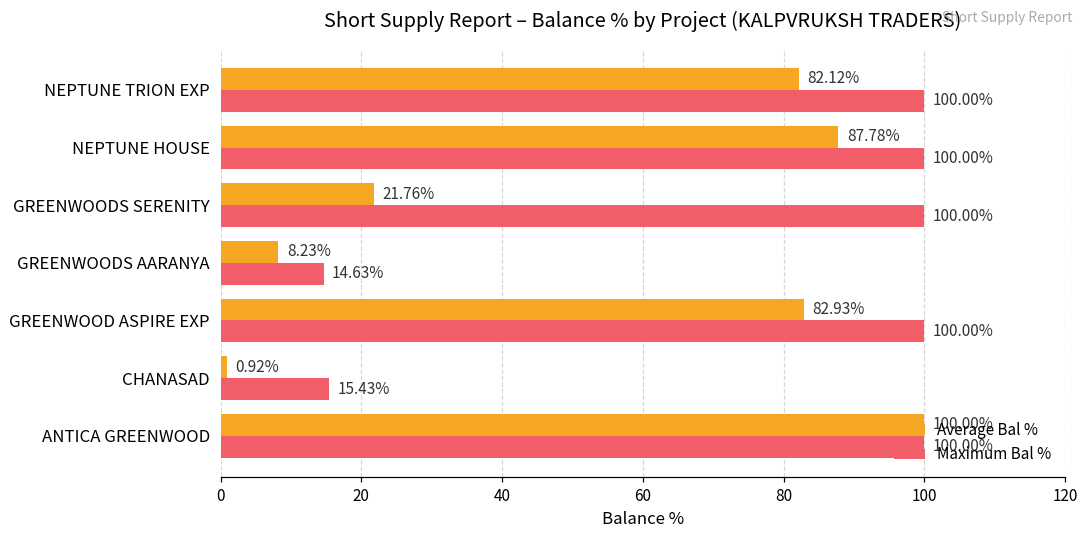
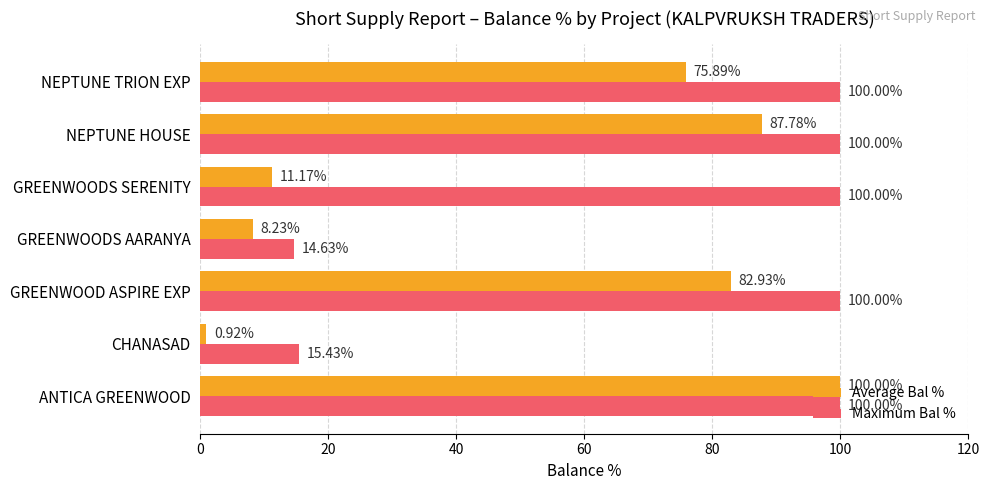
Average Bal %, NEPTUNE TRION EXP: 82.12% -> 75.89%
Average Bal %, GREENWOODS SERENITY: 21.76% -> 11.17%
